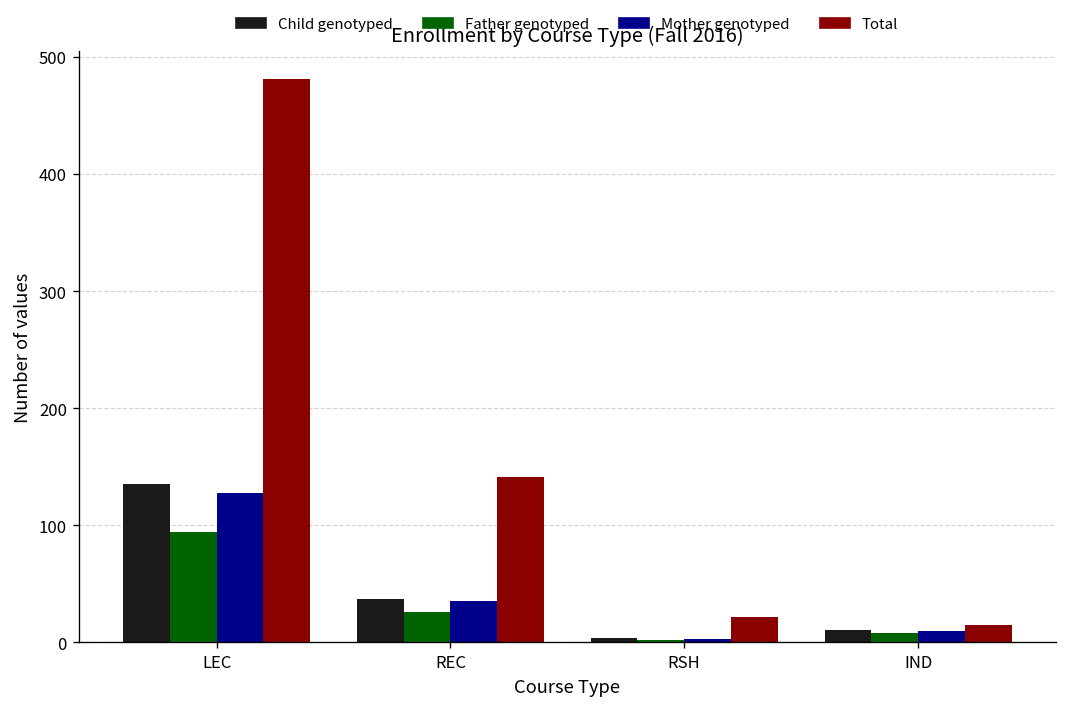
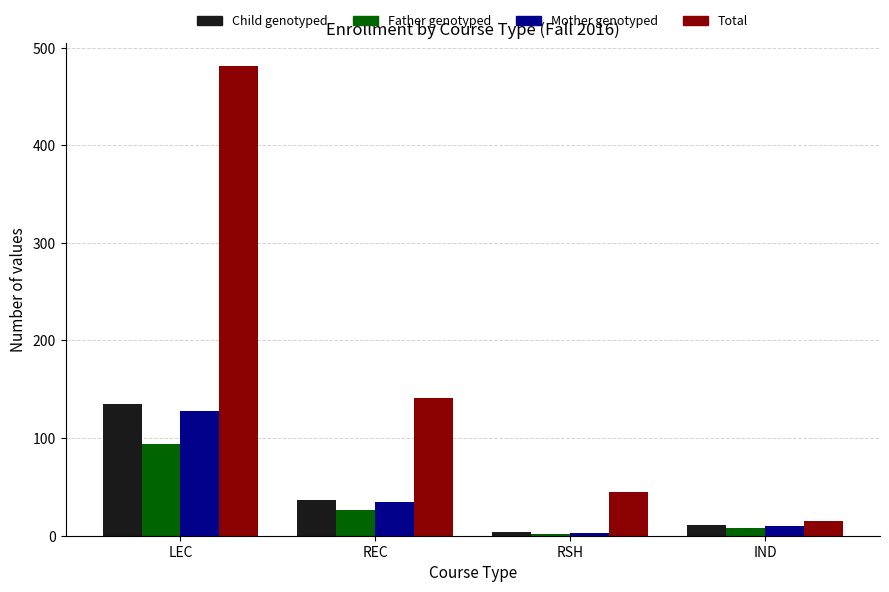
Total, RSH: 20 -> 50
